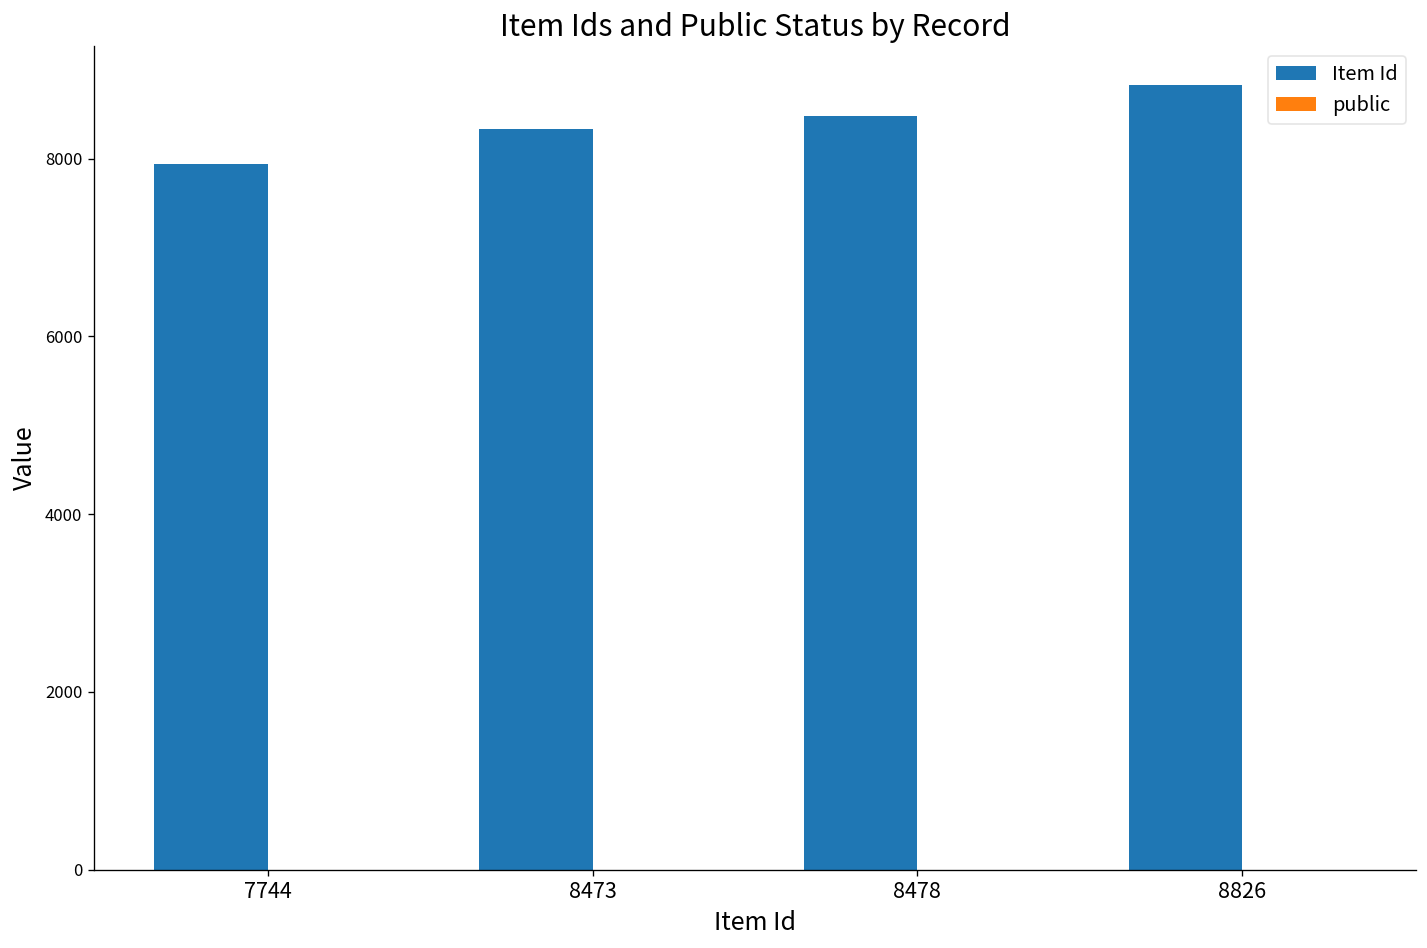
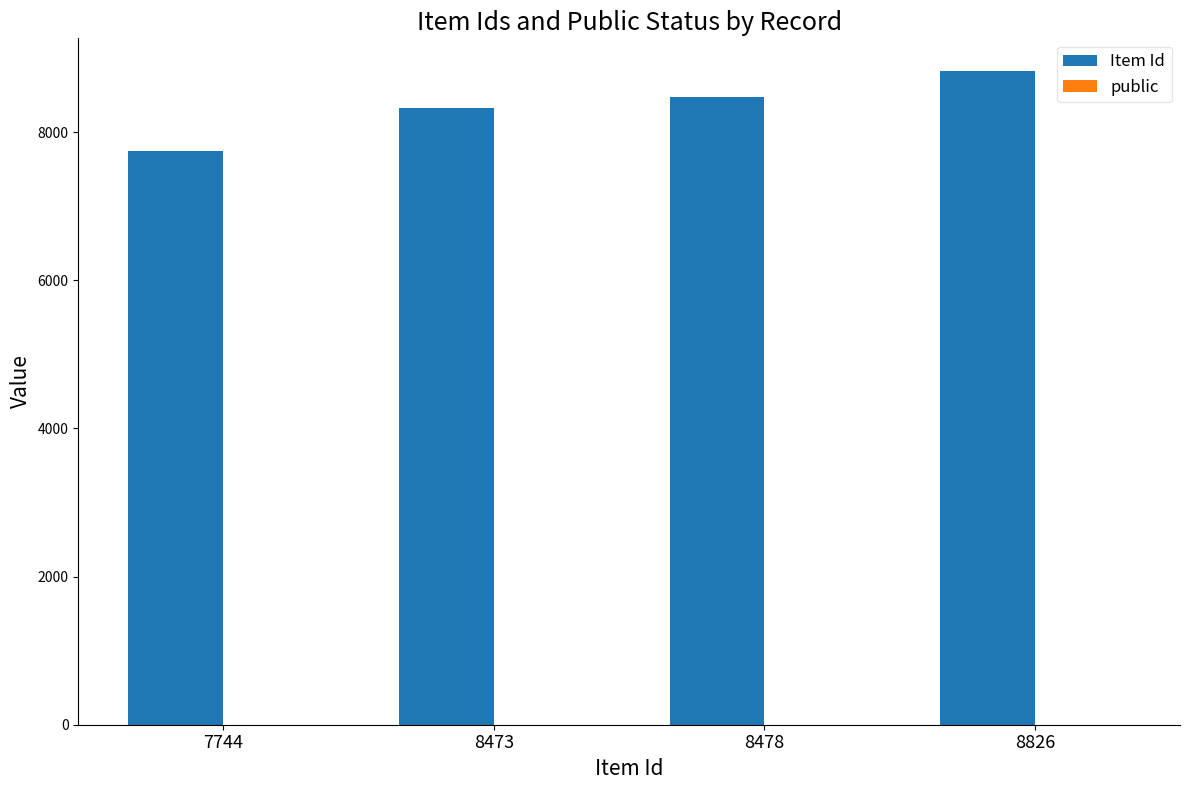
Item Id, 7744: 7900 -> 7700
